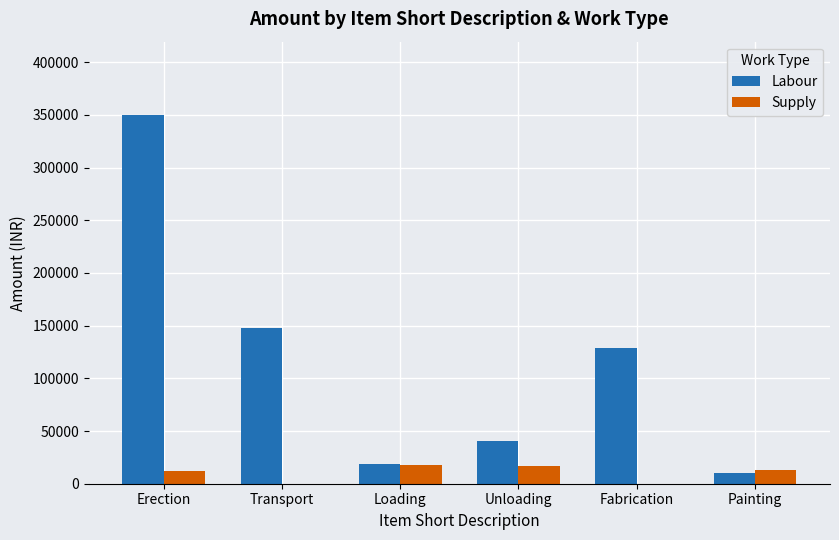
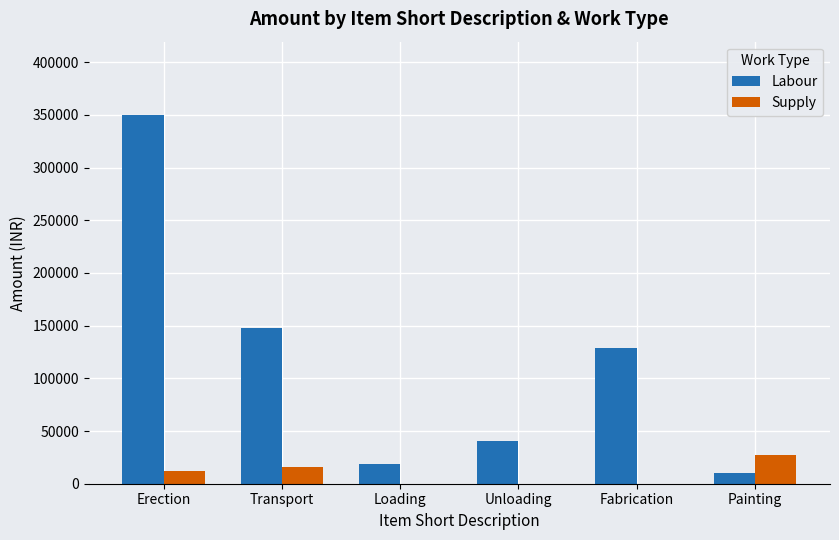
Supply, Transport: 0 -> 16000
Supply, Loading: 17000 -> 0
Supply, Unloading: 17000 -> 0
Supply, Painting: 13000 -> 28000
